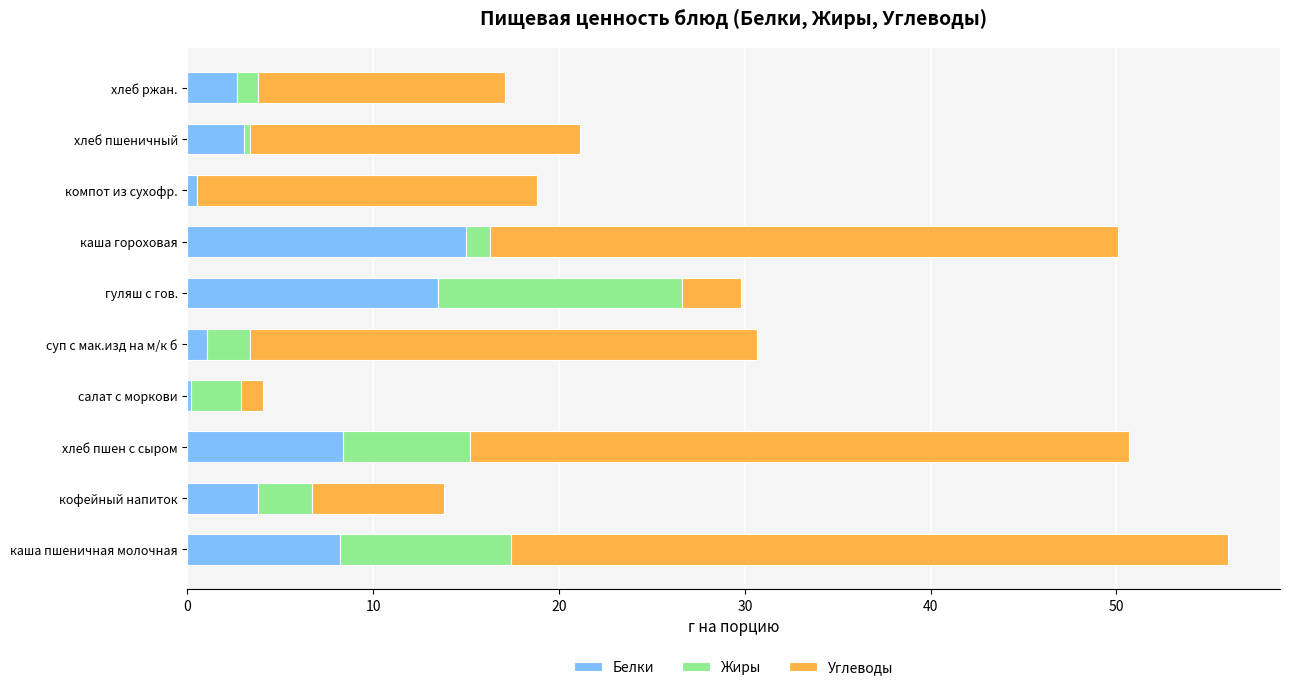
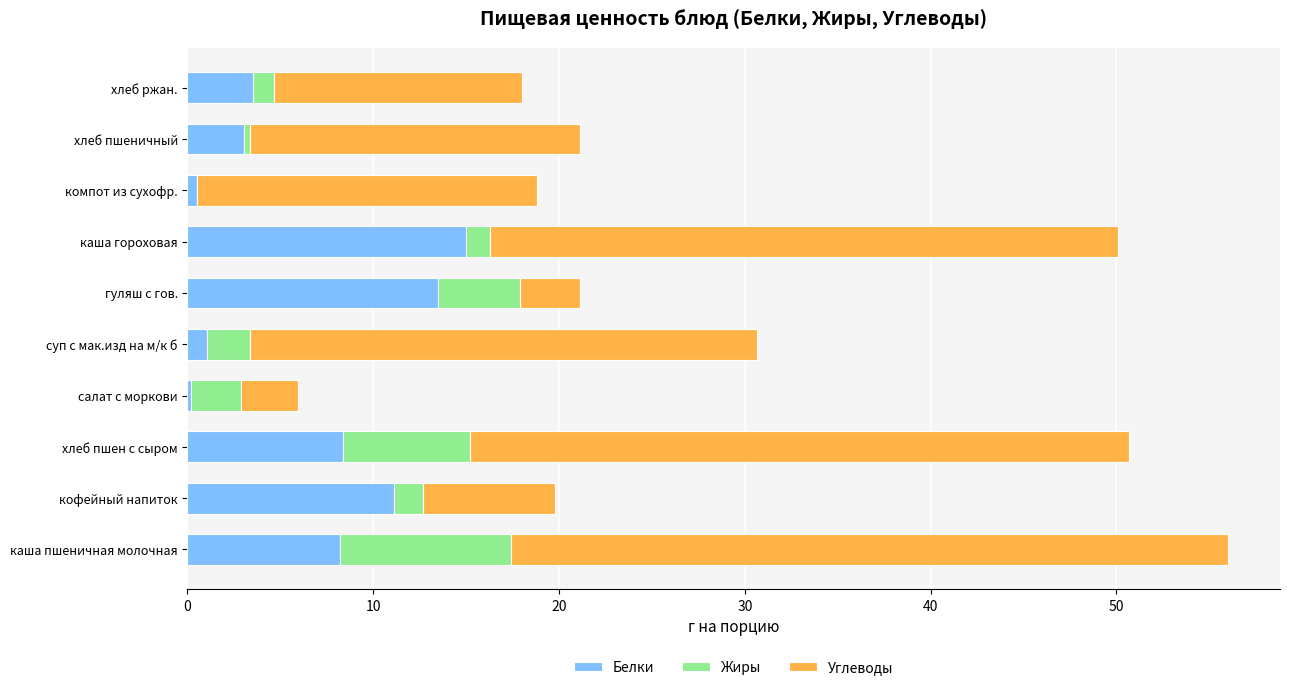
Белки, хлеб ржан.: 2.6 -> 3.5
Жиры, гуляш с гов.: 13.1 -> 4.4
Углеводы, салат с моркови: 1.1 -> 3.1
Белки, кофейный напиток: 3.8 -> 11.1
Жиры, кофейный напиток: 2.9 -> 1.6
